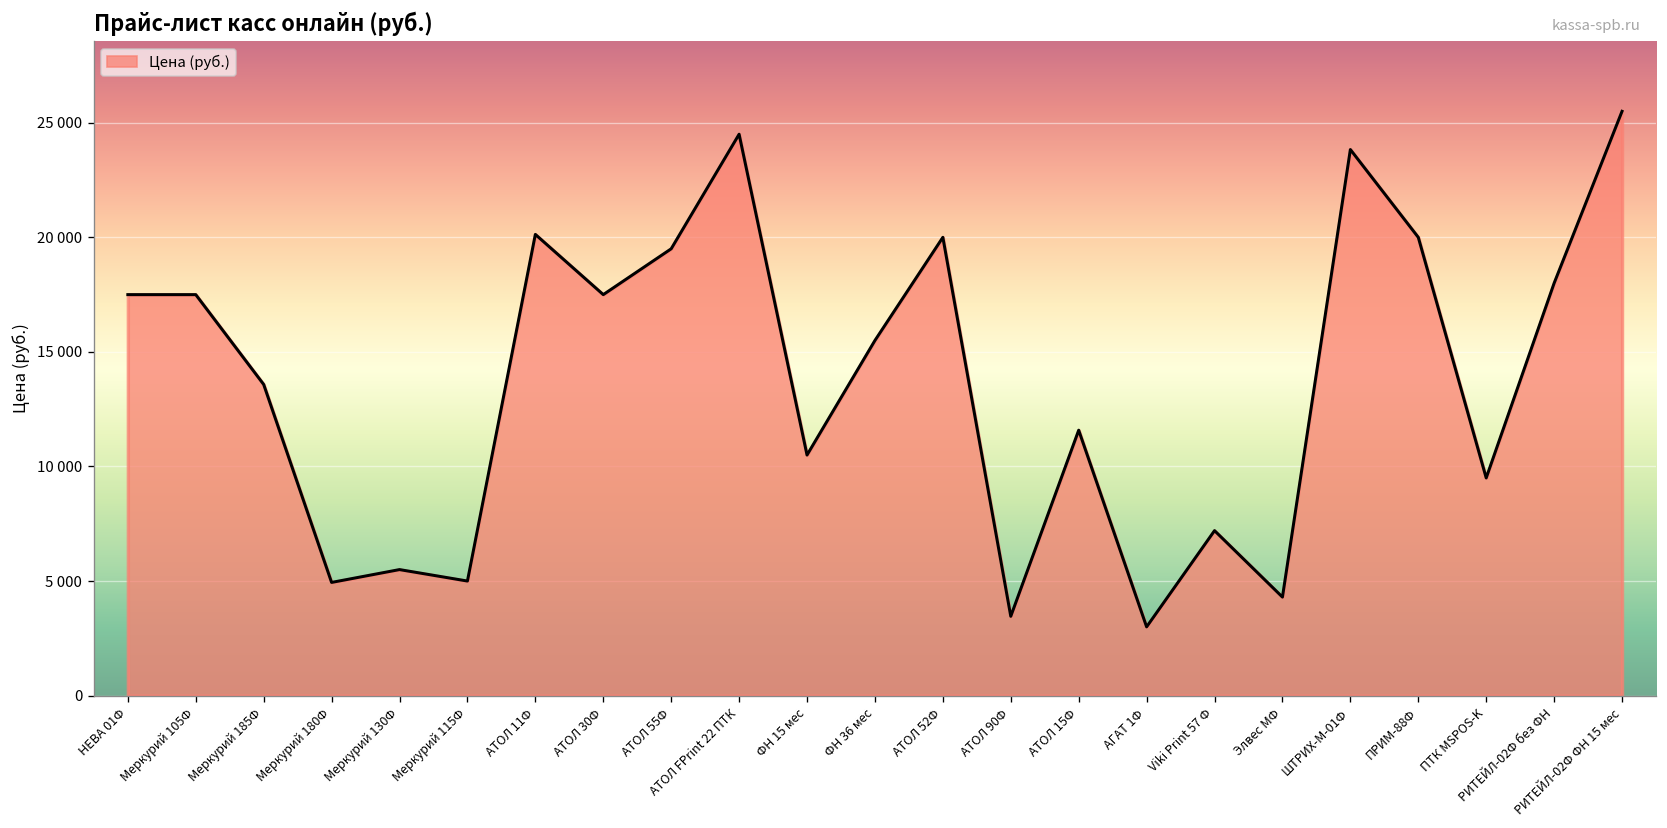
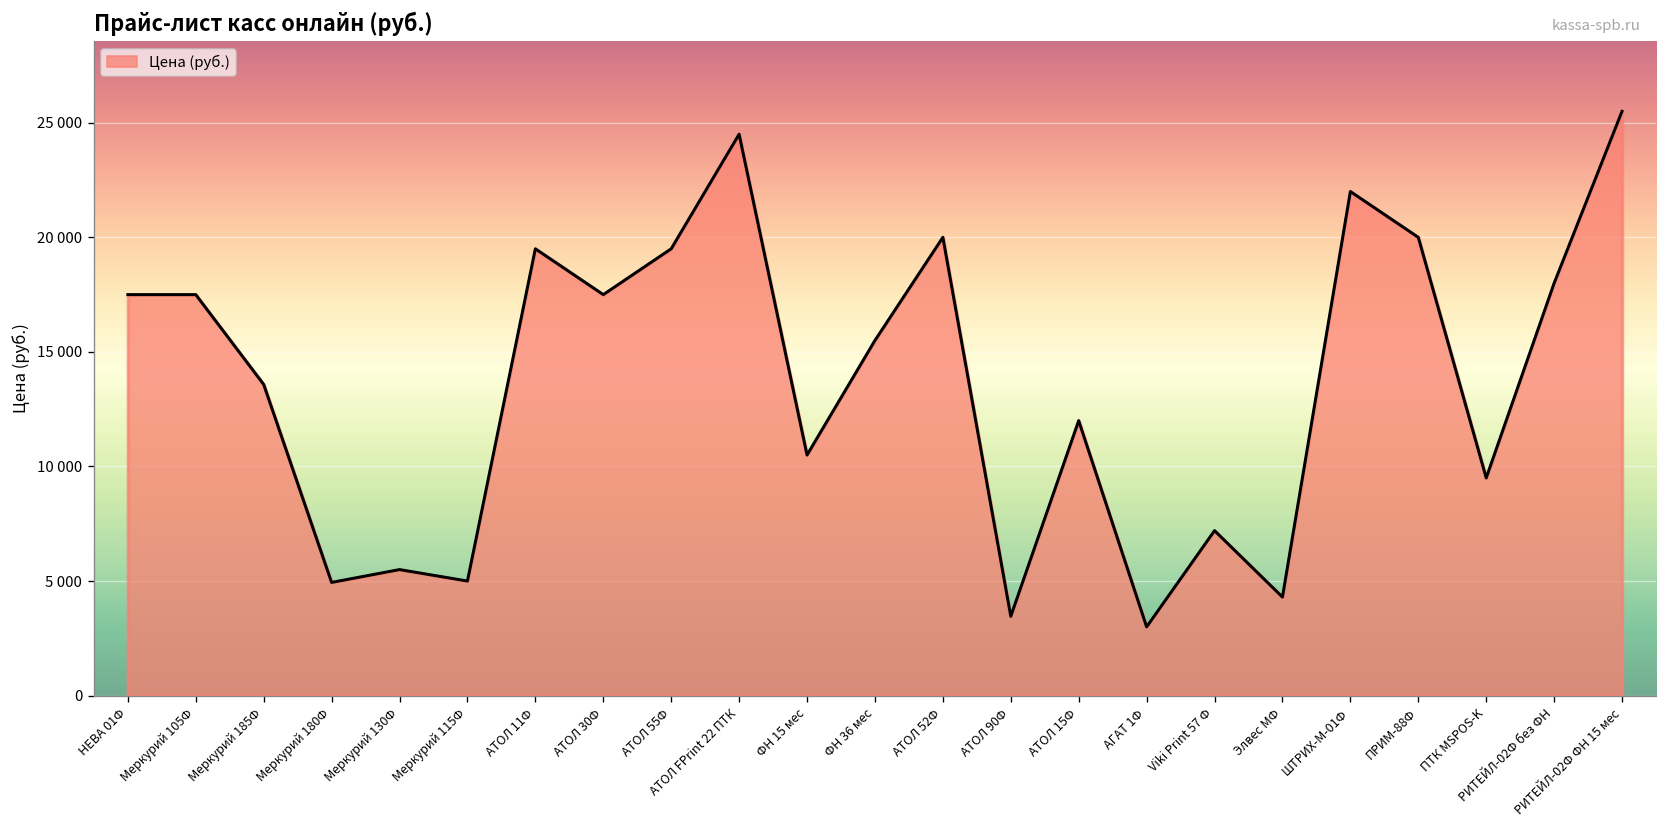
АТОЛ 11Ф: 20100 -> 19500
АТОЛ 15Ф: 11600 -> 12000
ШТРИХ-М-01Ф: 23800 -> 22000
